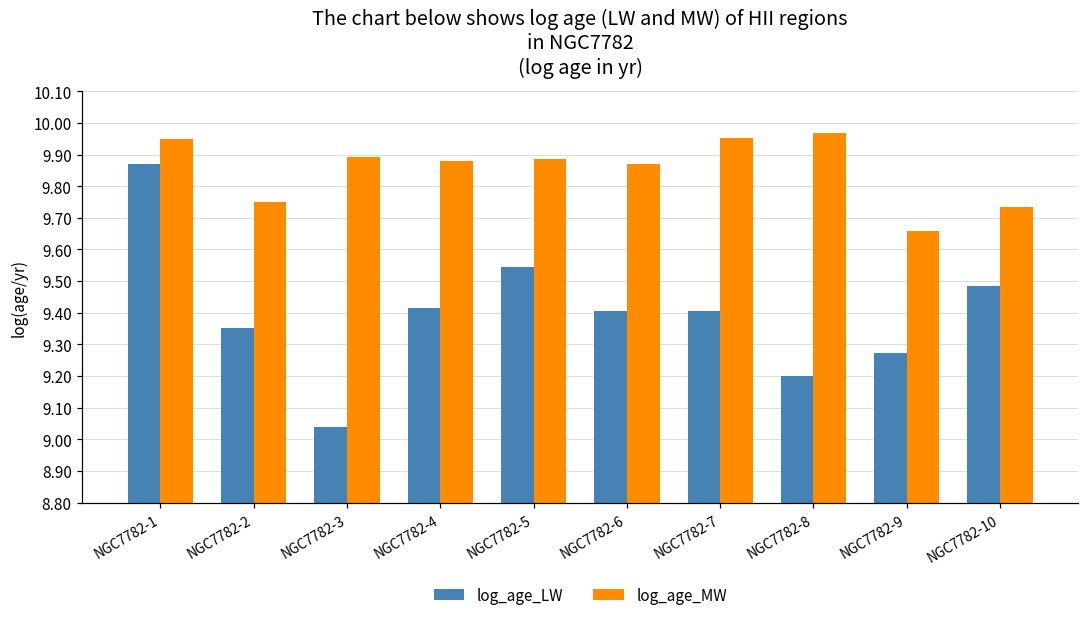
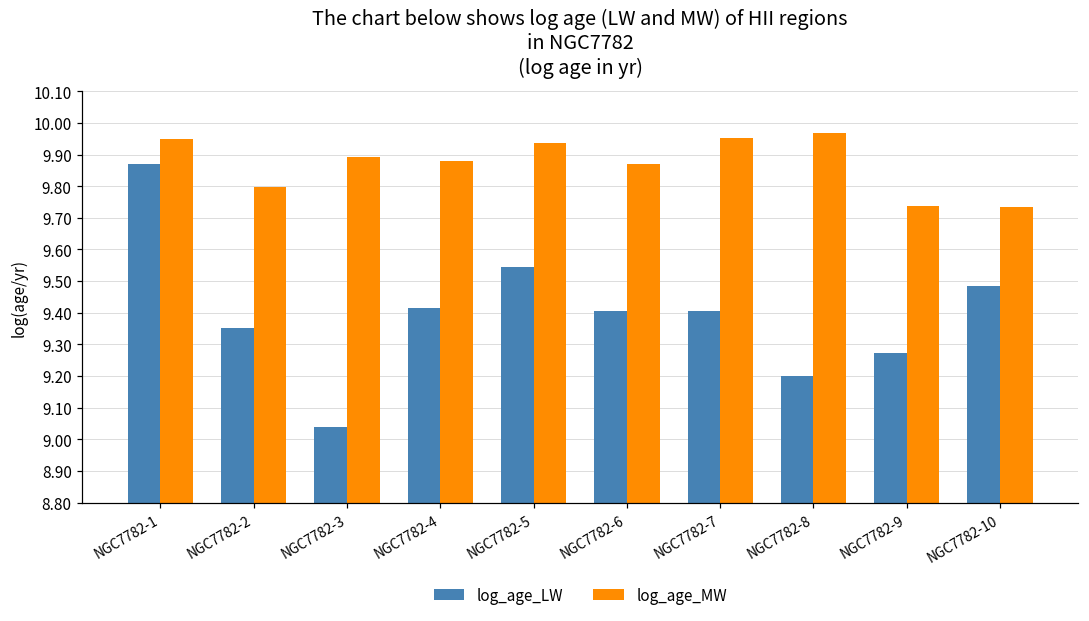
log_age_MW, NGC7782-2: 9.75 -> 9.80
log_age_MW, NGC7782-5: 9.89 -> 9.94
log_age_MW, NGC7782-9: 9.66 -> 9.74
